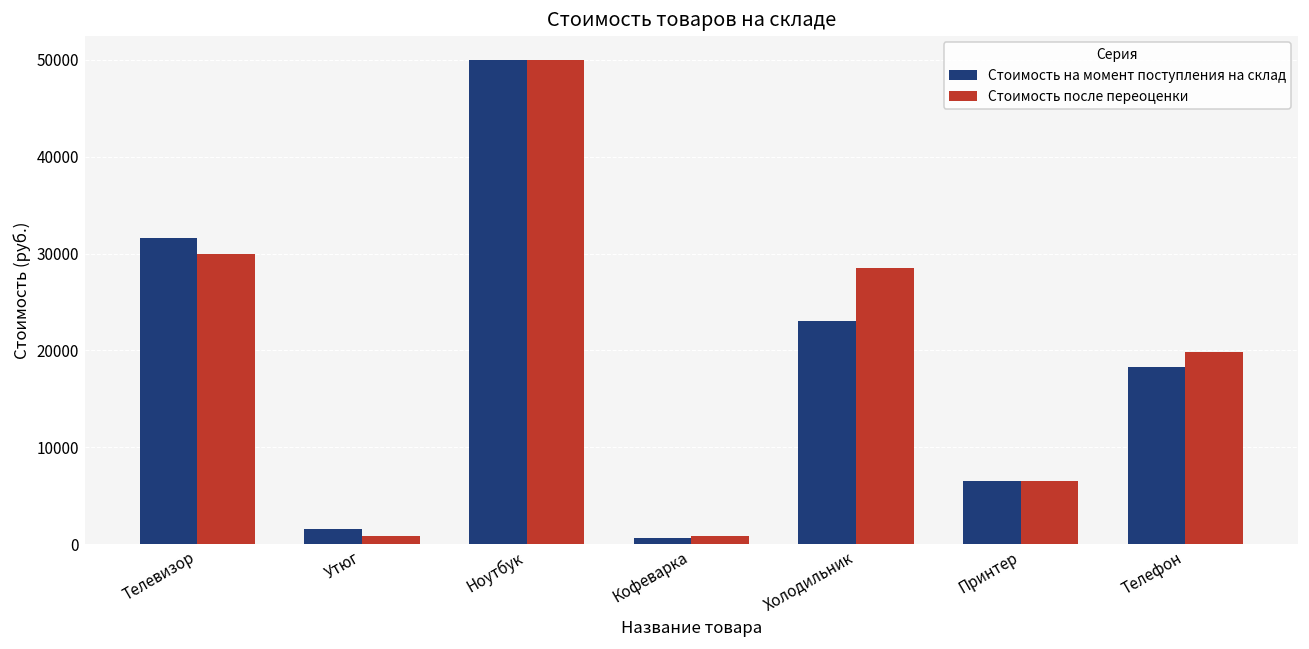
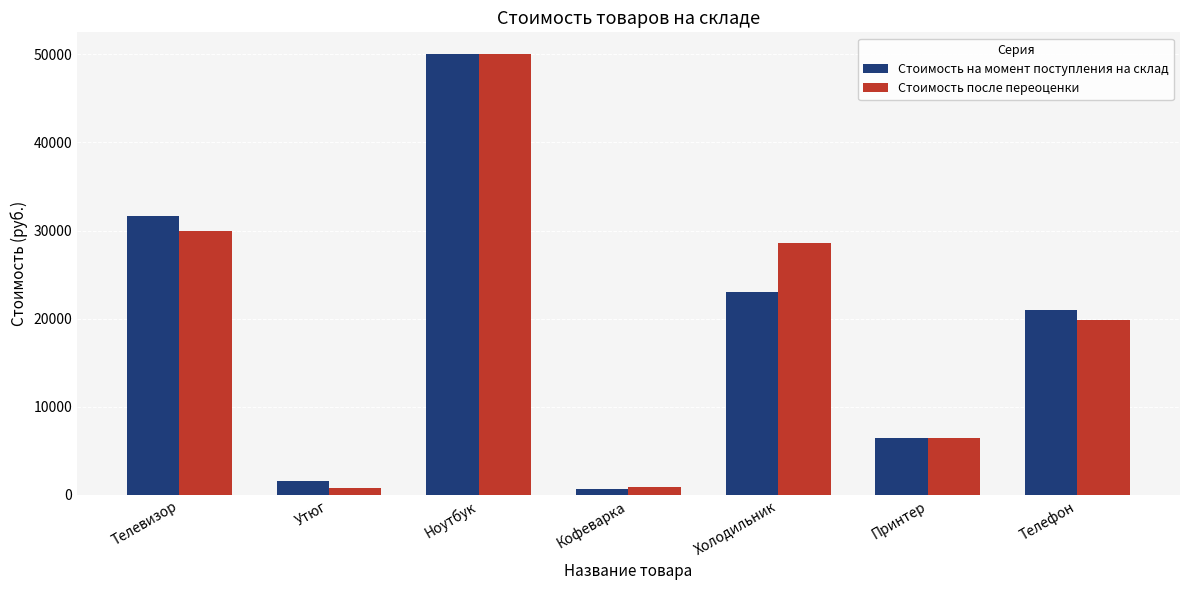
Стоимость на момент поступления на склад, Телефон: 18000 -> 21000
